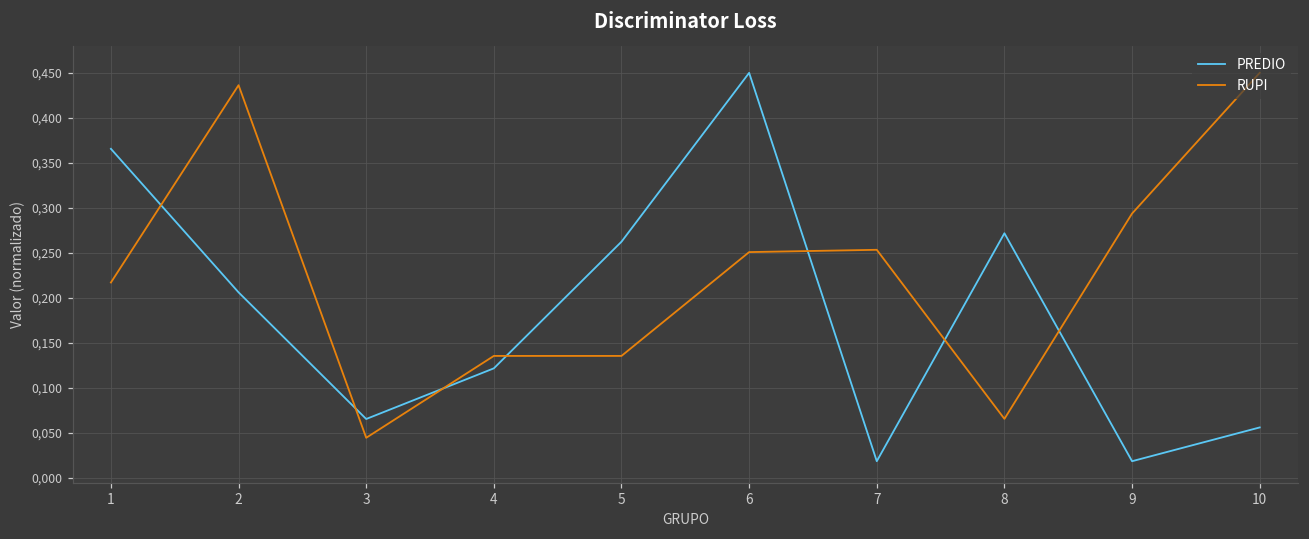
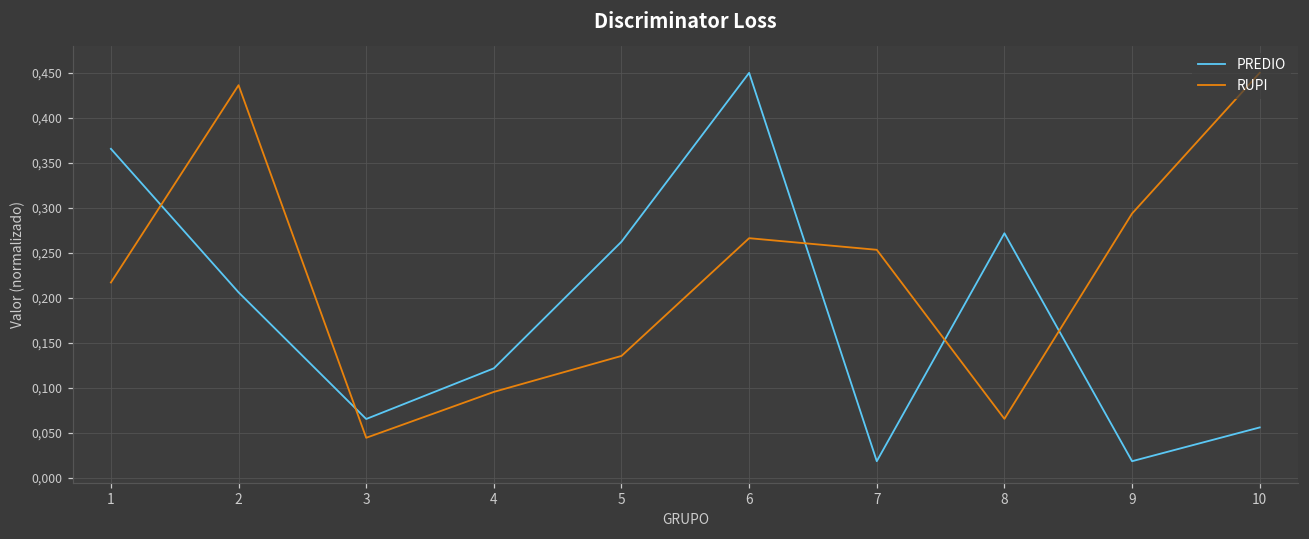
RUPI, 4: 140 -> 100
RUPI, 6: 250 -> 270
